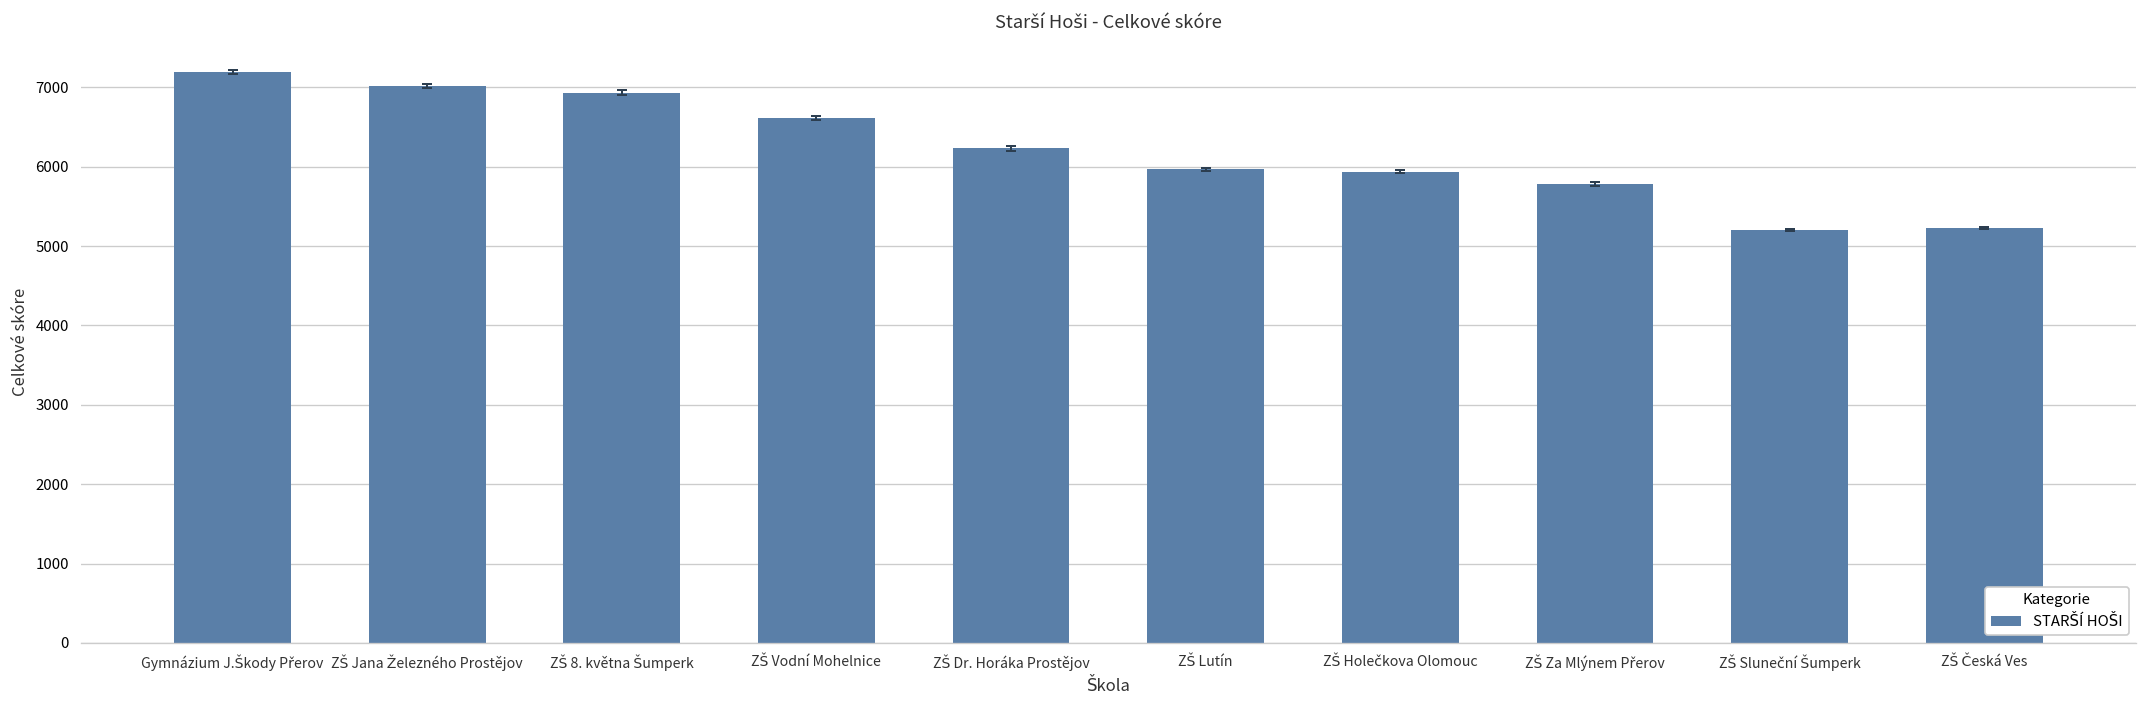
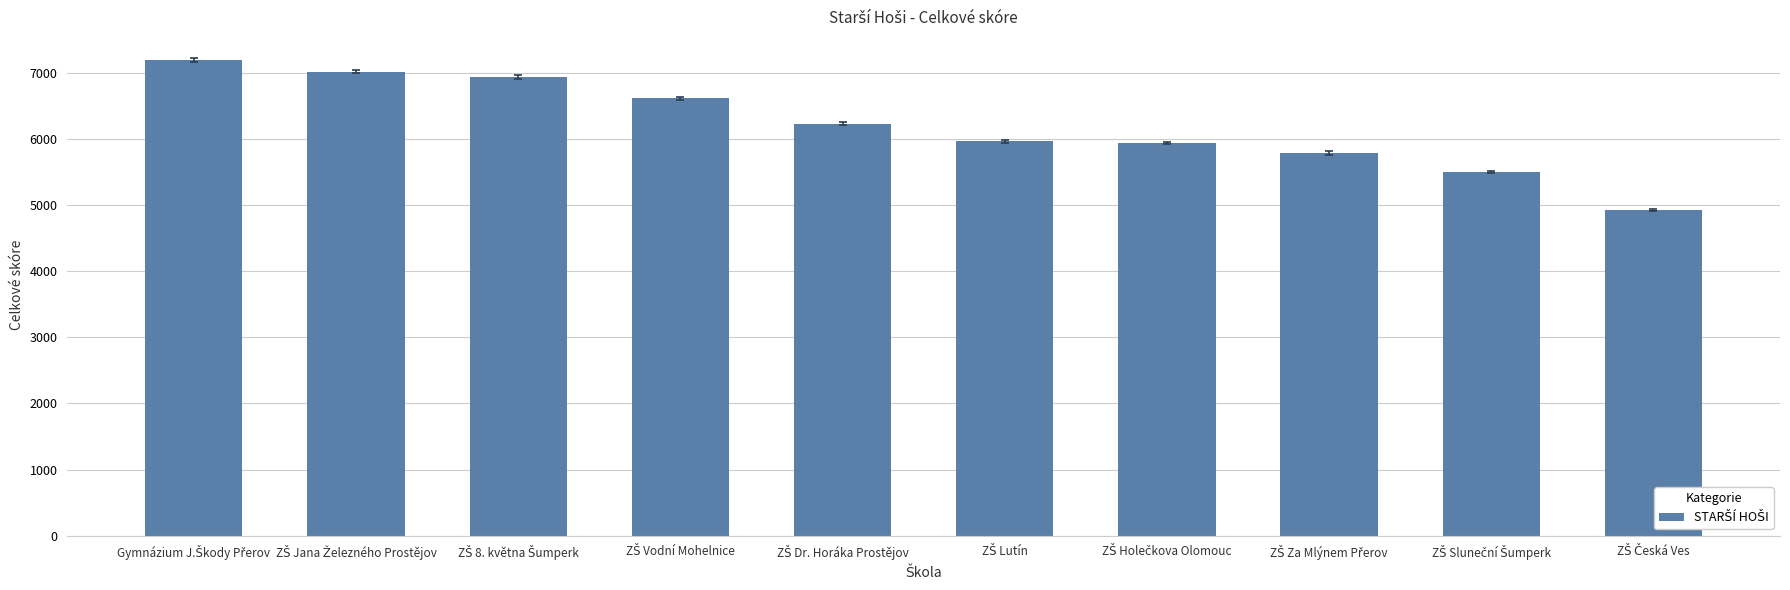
STARŠÍ HOŠI, ZŠ Sluneční Šumperk: 5200 -> 5500
STARŠÍ HOŠI, ZŠ Česká Ves: 5200 -> 4900
